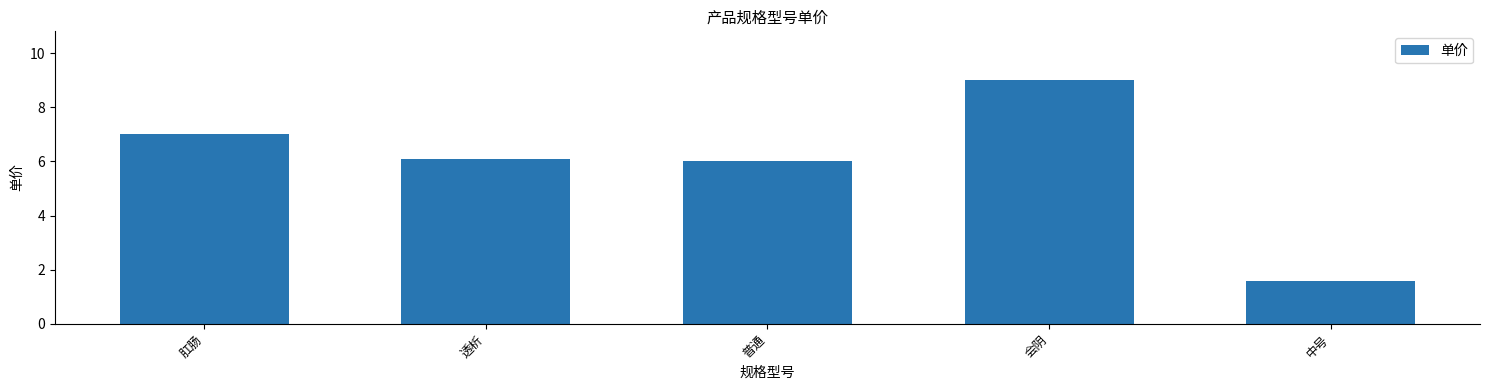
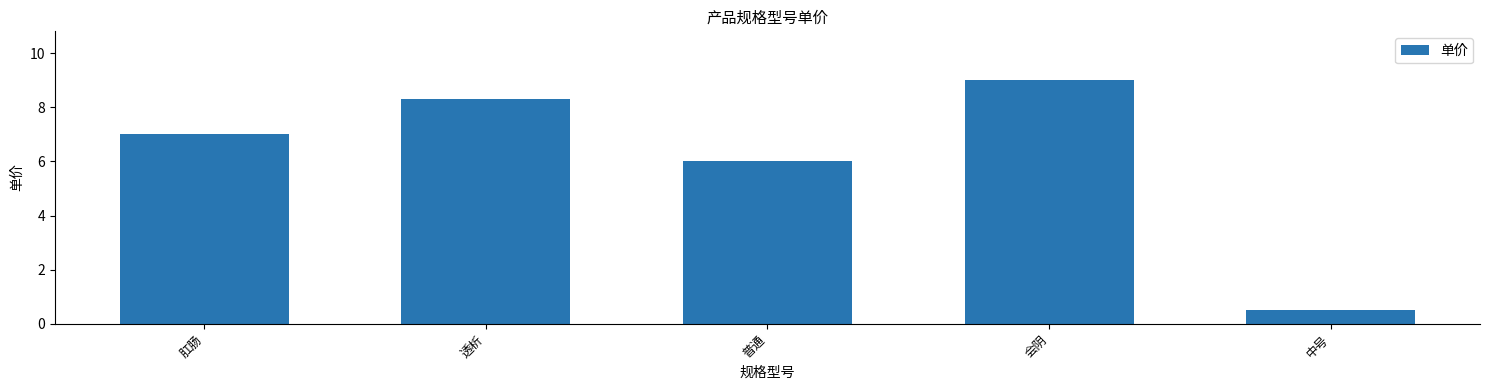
透析: 6.1 -> 8.3
中号: 1.6 -> 0.5
